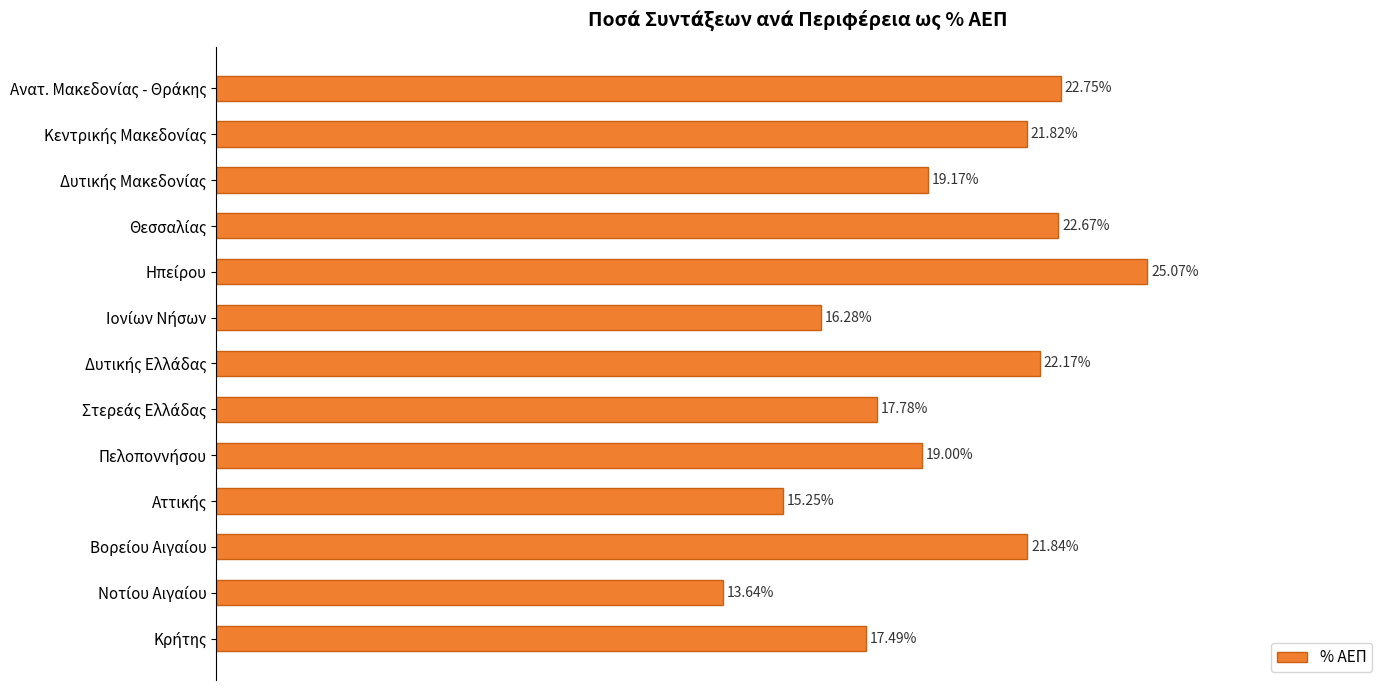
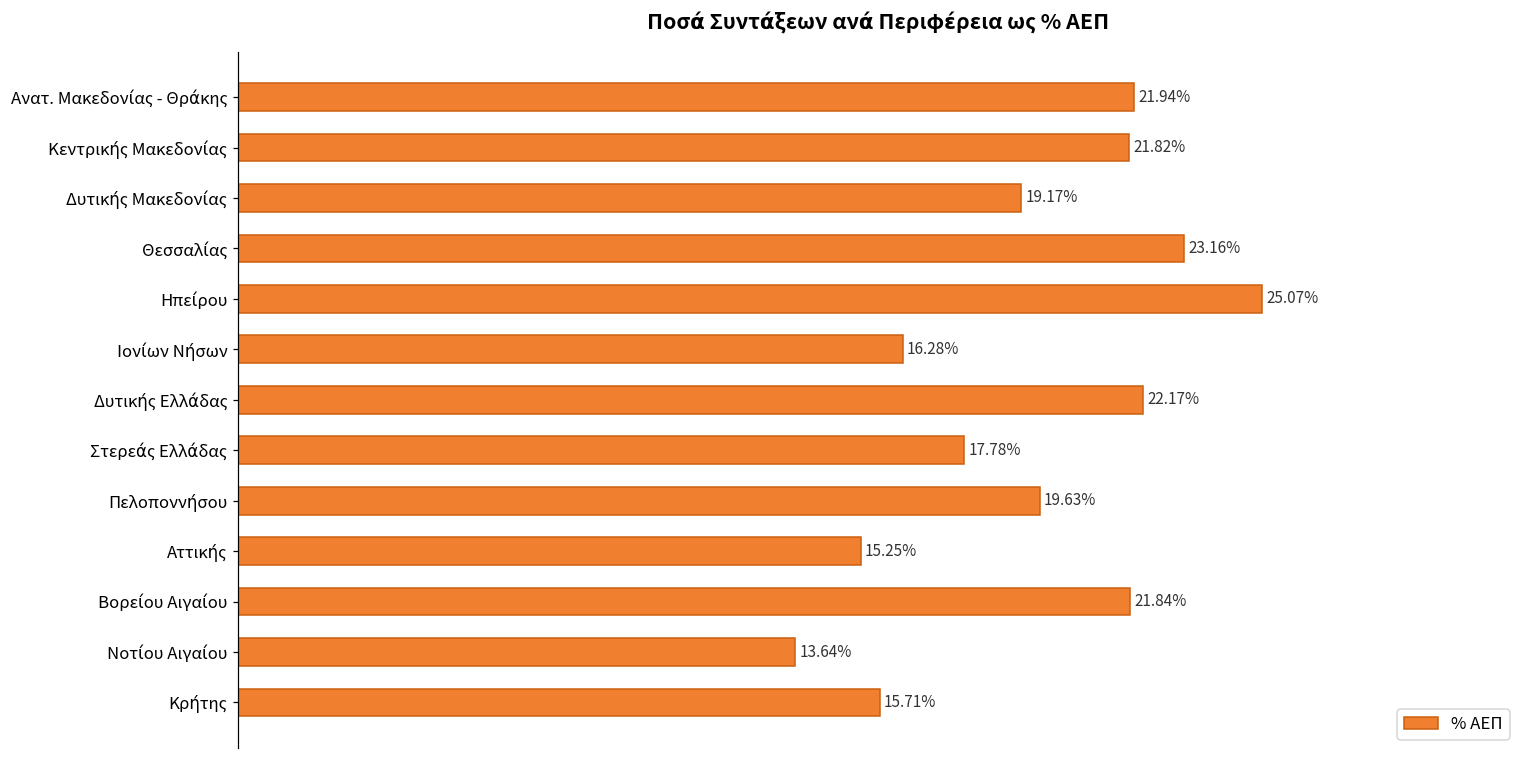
Ανατ. Μακεδονίας - Θράκης: 22.75% -> 21.94%
Θεσσαλίας: 22.67% -> 23.16%
Πελοποννήσου: 19.00% -> 19.63%
Κρήτης: 17.49% -> 15.71%
